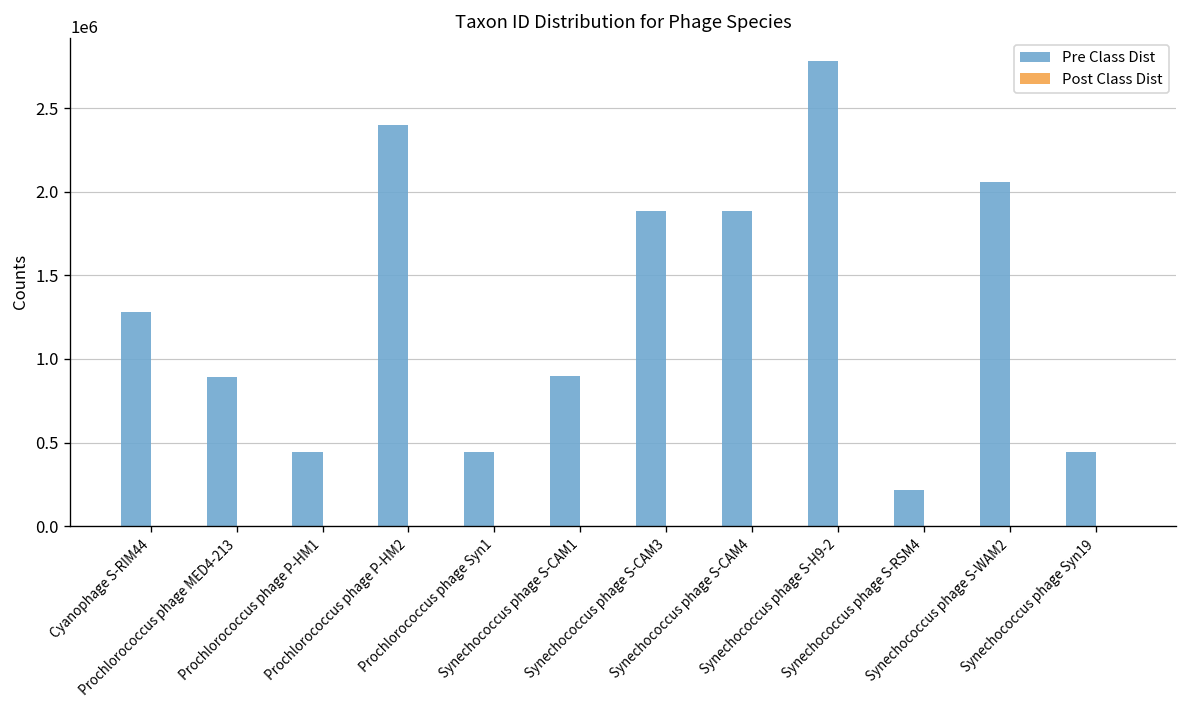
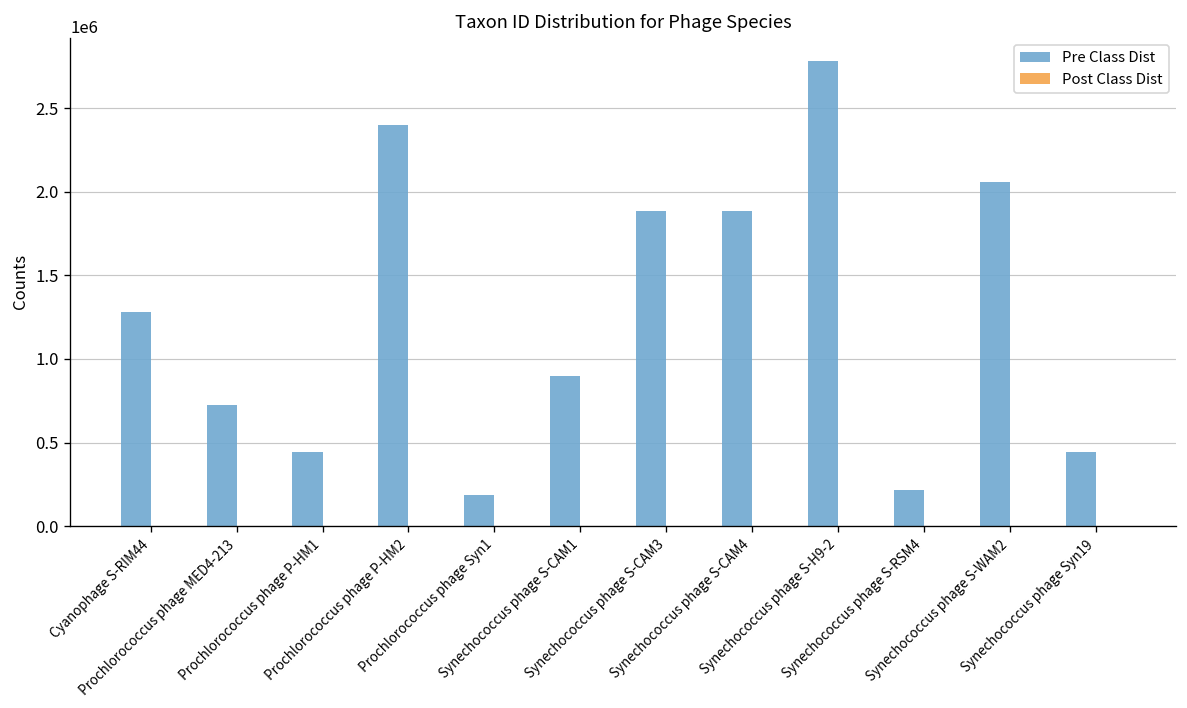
Pre Class Dist, Prochlorococcus phage MED4-213: 890000 -> 730000
Pre Class Dist, Prochlorococcus phage Syn1: 440000 -> 180000
